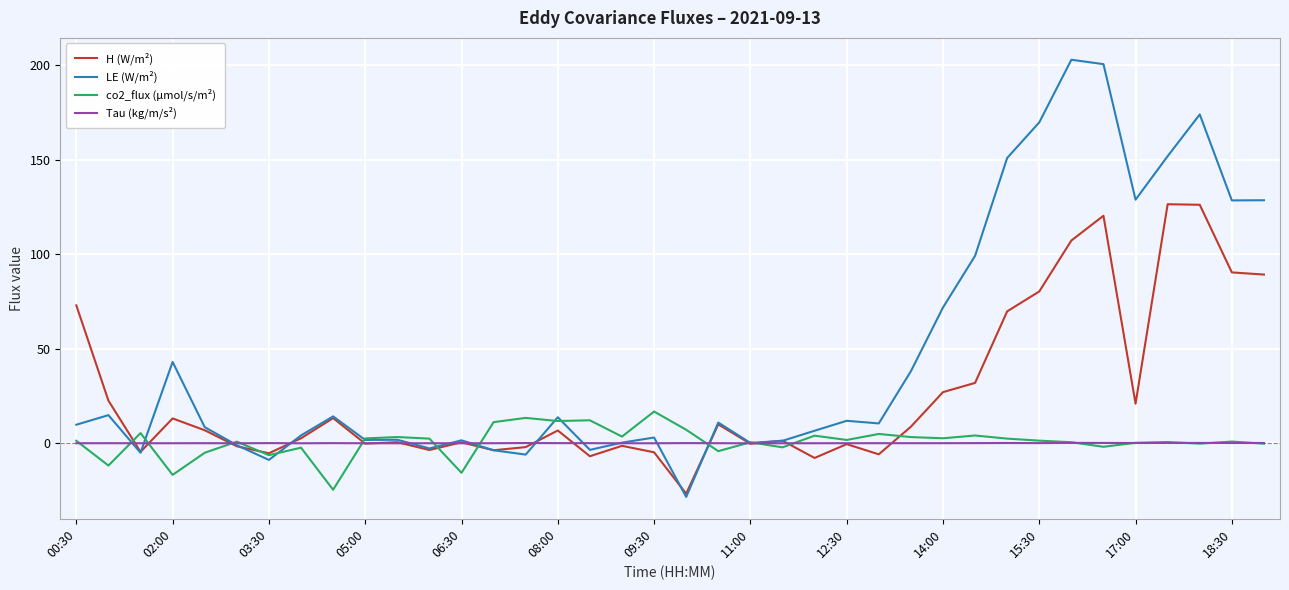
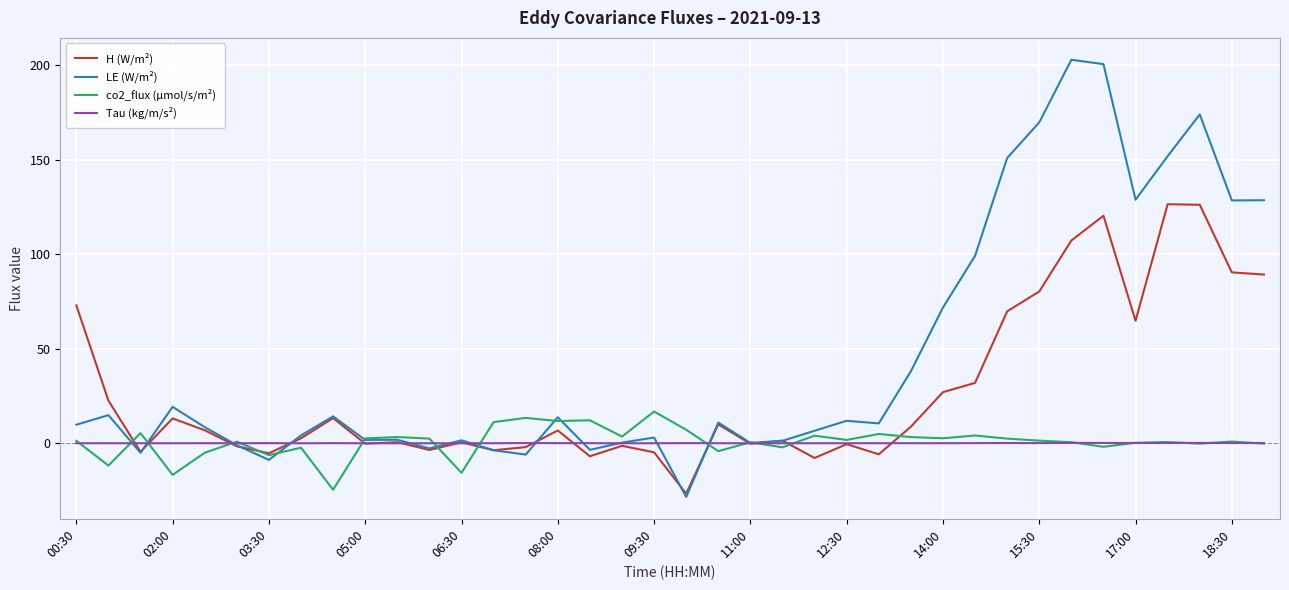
LE (W/m²), 02:00: 43 -> 19
H (W/m²), 17:00: 21 -> 65
